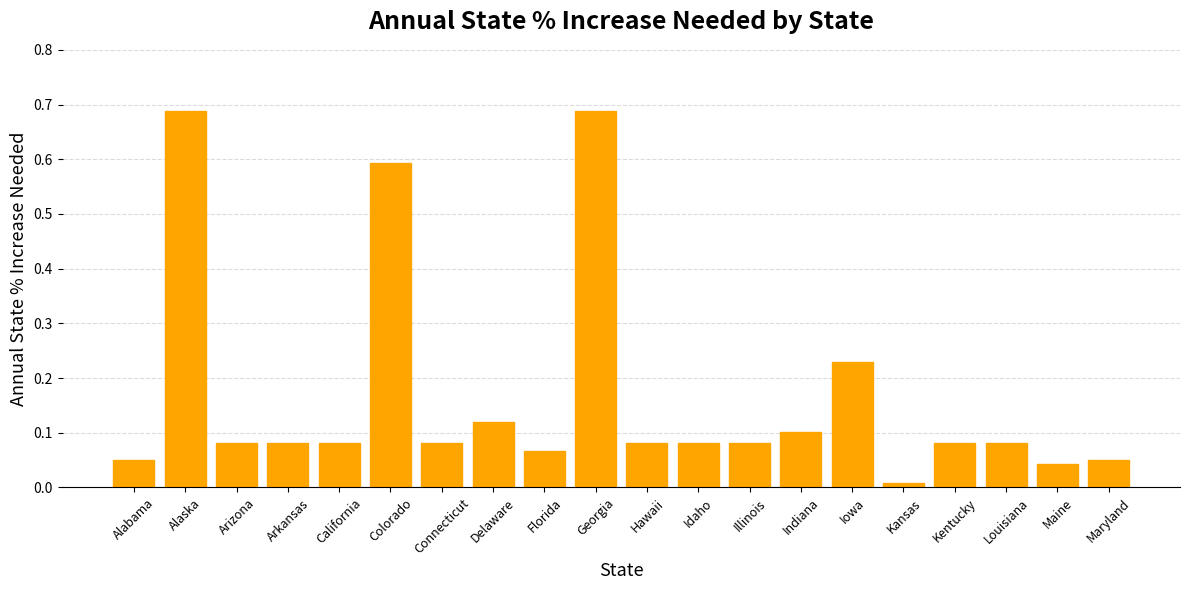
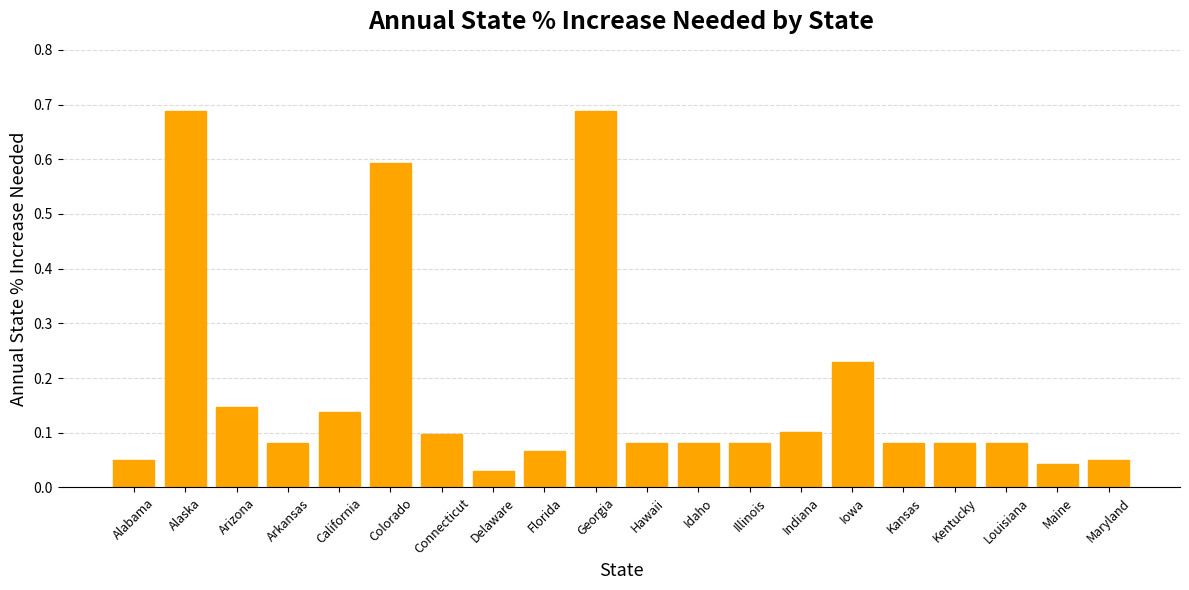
Arizona: 0.08 -> 0.15
California: 0.08 -> 0.14
Connecticut: 0.08 -> 0.10
Delaware: 0.12 -> 0.03
Kansas: 0.01 -> 0.08
